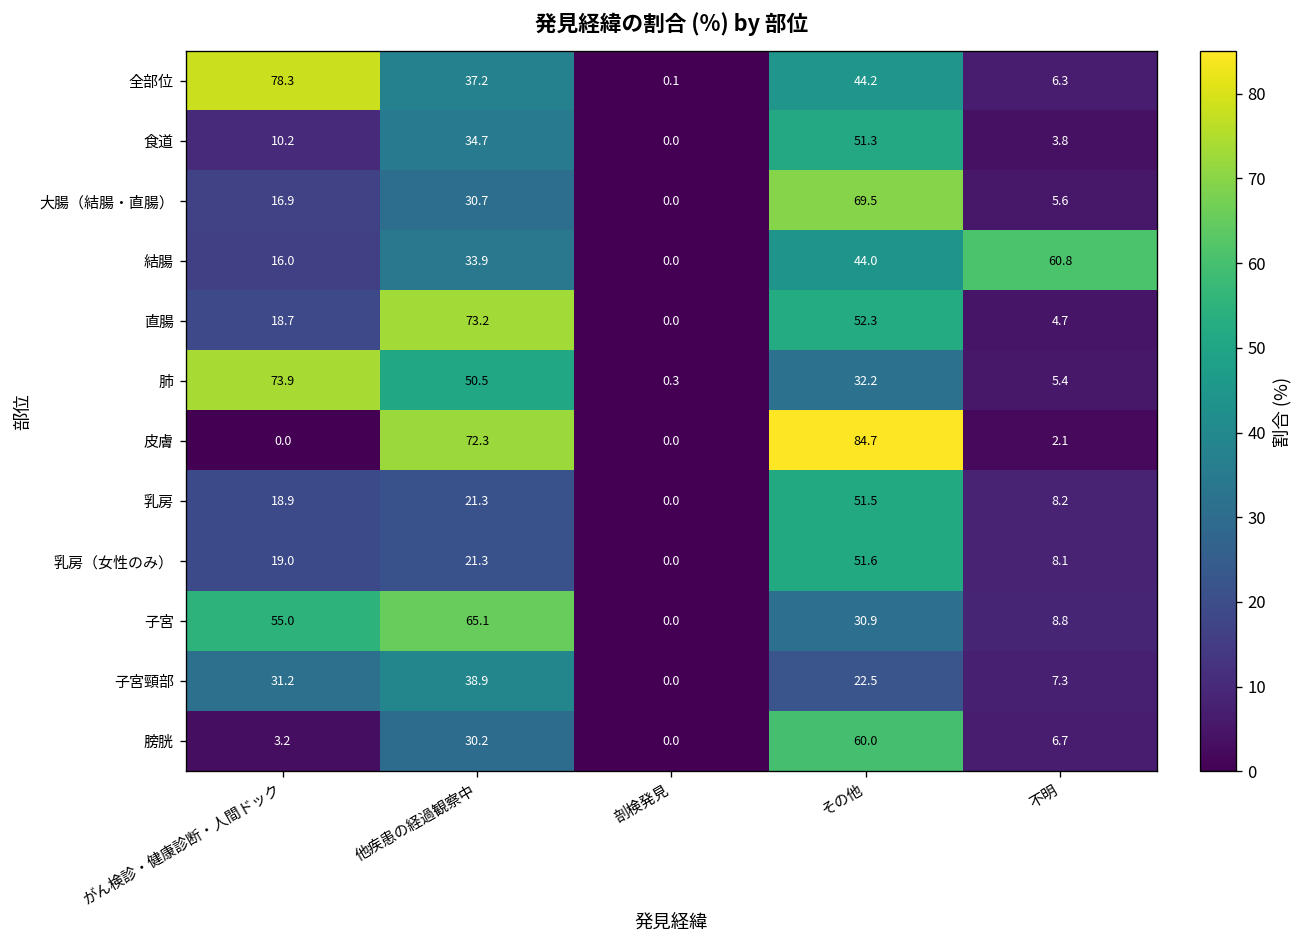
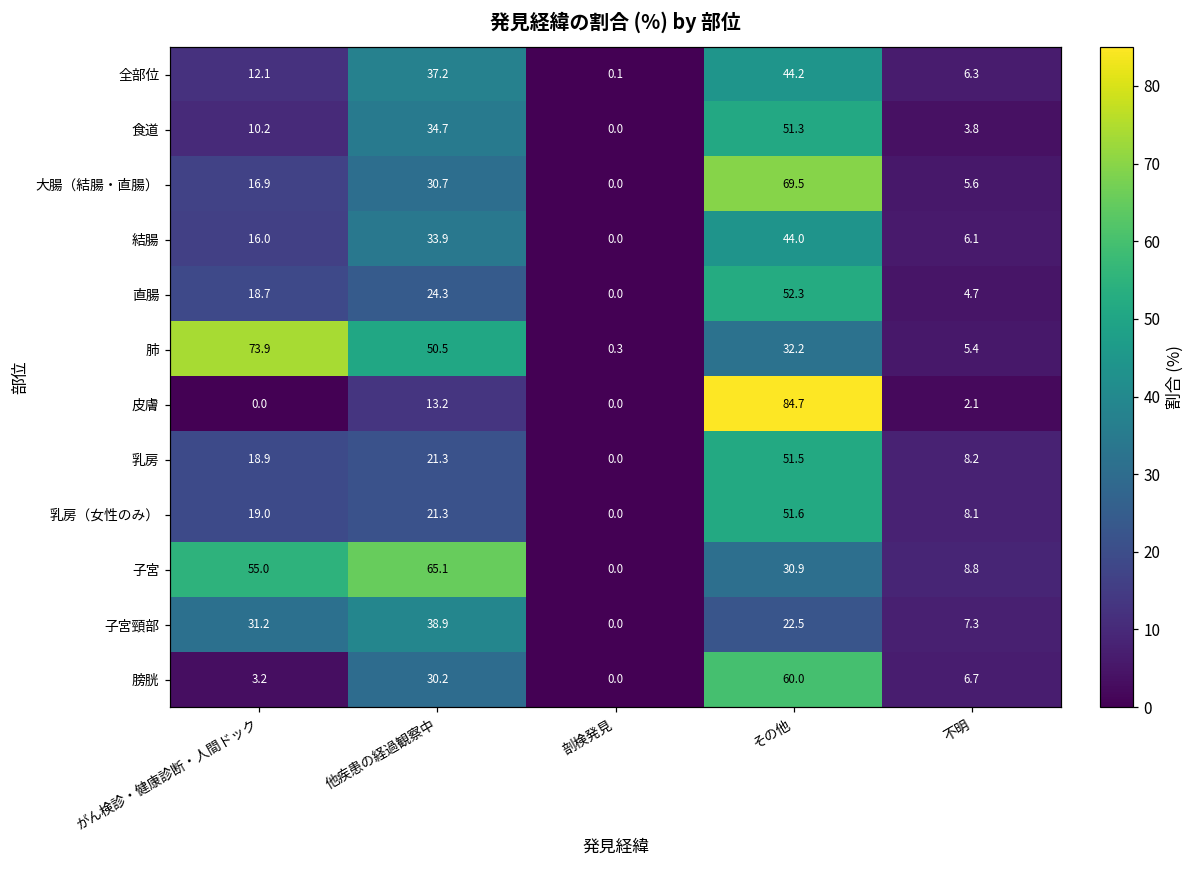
全部位, がん検診・健康診断・人間ドック: 78.3 -> 12.1
結腸, 不明: 60.8 -> 6.1
直腸, 他疾患の経過観察中: 73.2 -> 24.3
皮膚, 他疾患の経過観察中: 72.3 -> 13.2
